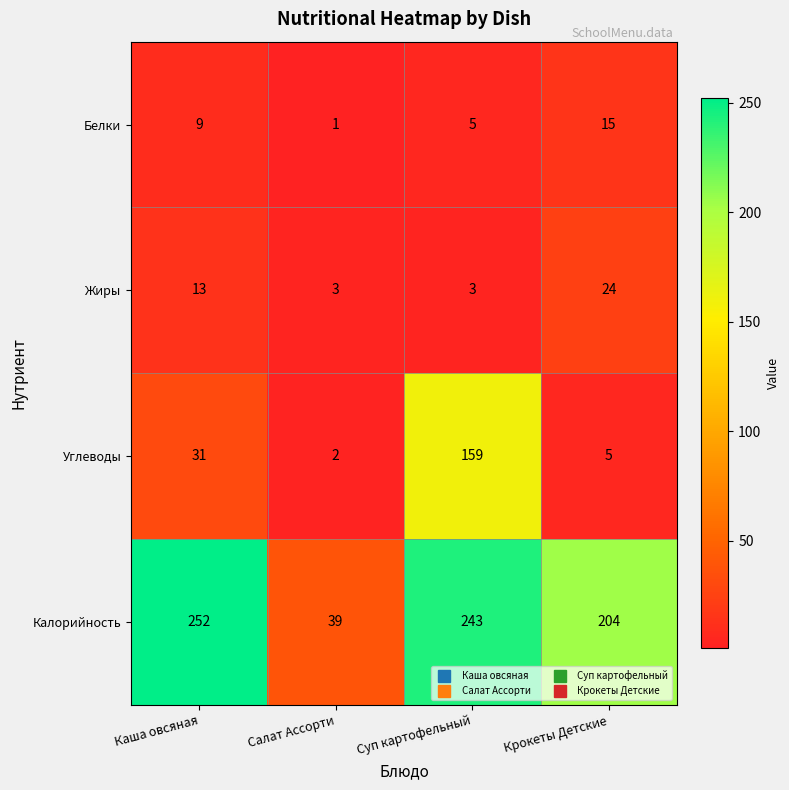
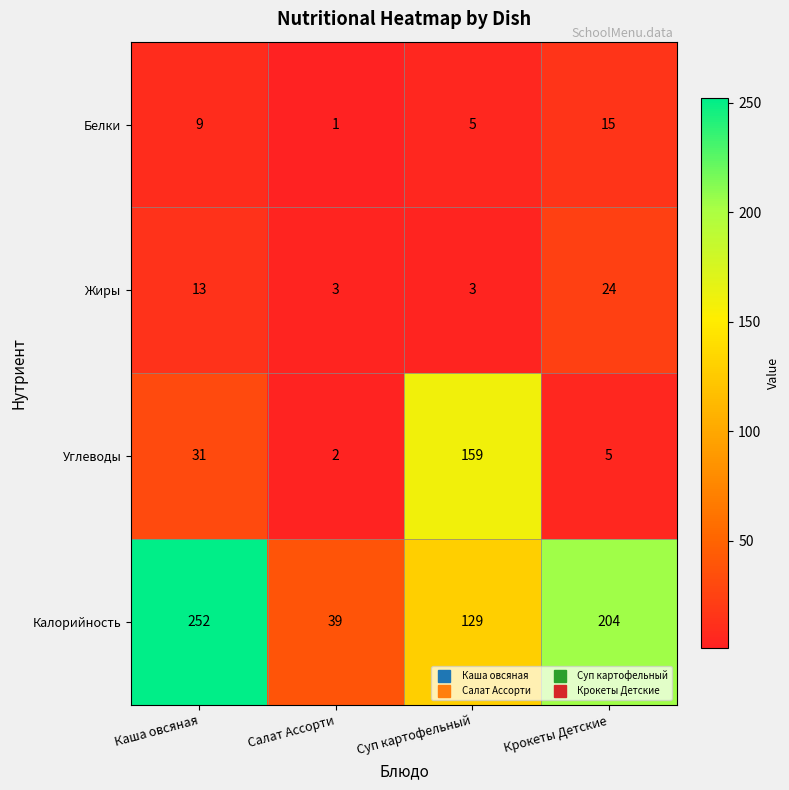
Калорийность, Суп картофельный: 243 -> 129
